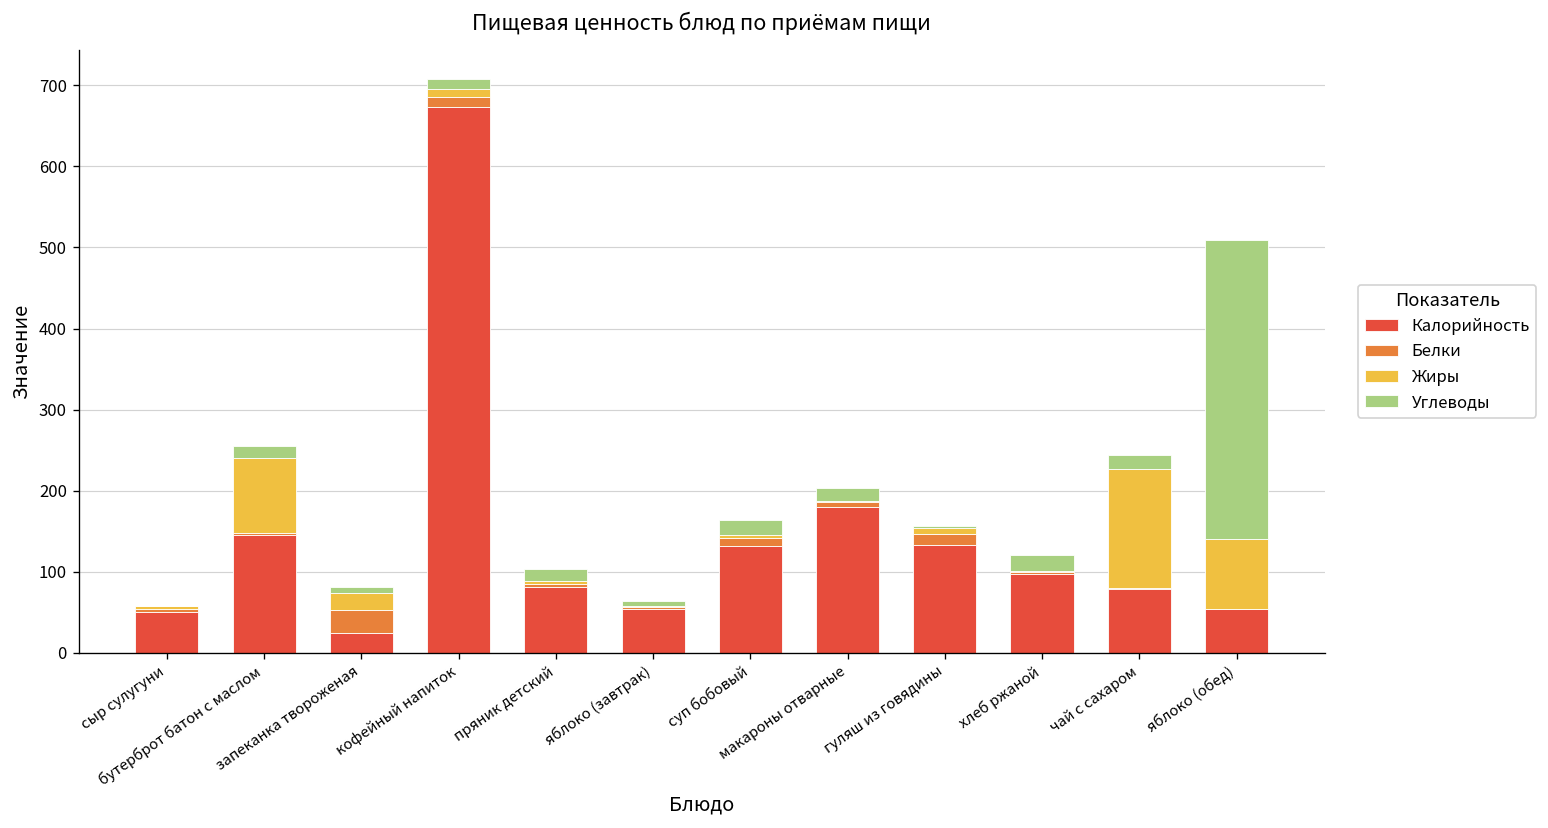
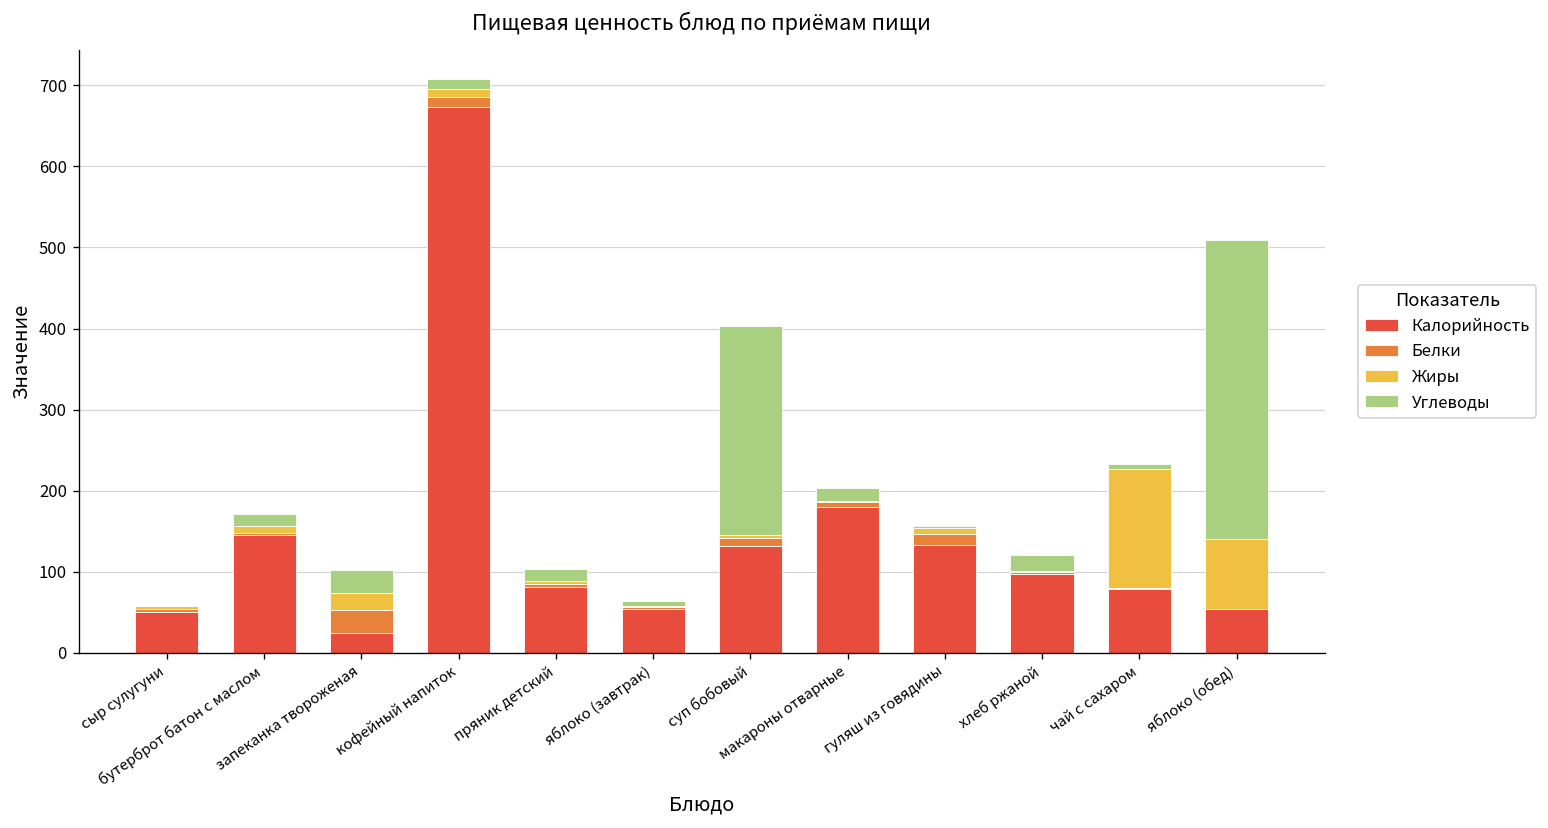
Жиры, бутерброт батон с маслом: 90 -> 10
Углеводы, запеканка твороженая: 10 -> 30
Углеводы, суп бобовый: 20 -> 260
Углеводы, чай с сахаром: 20 -> 10
